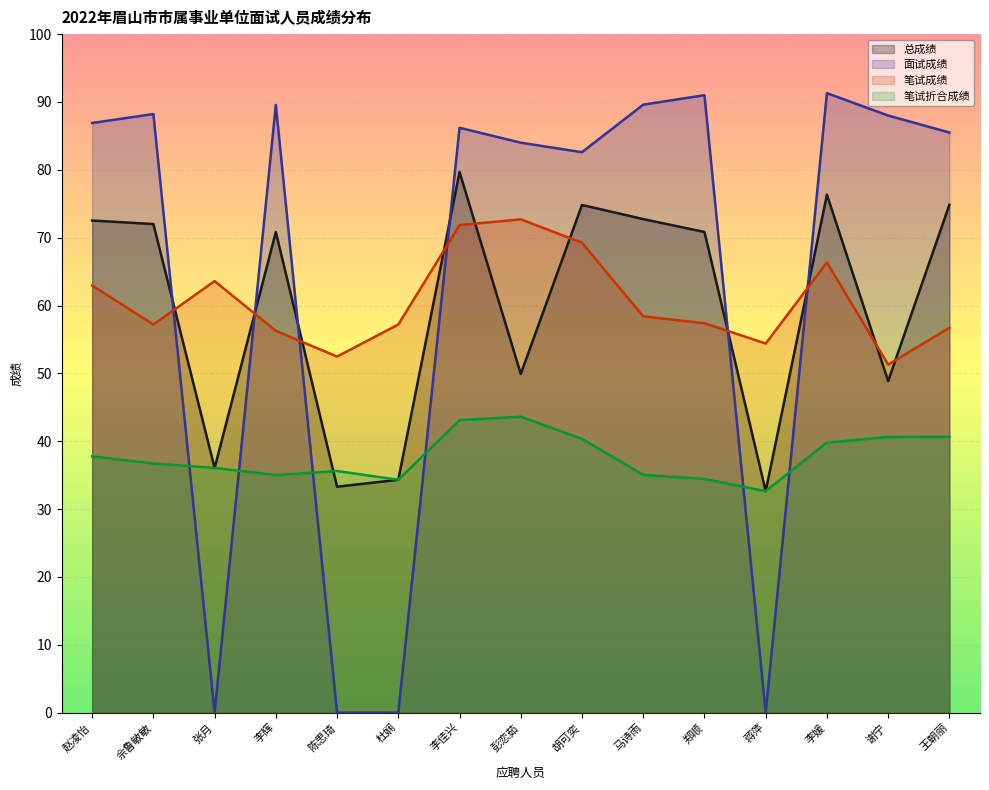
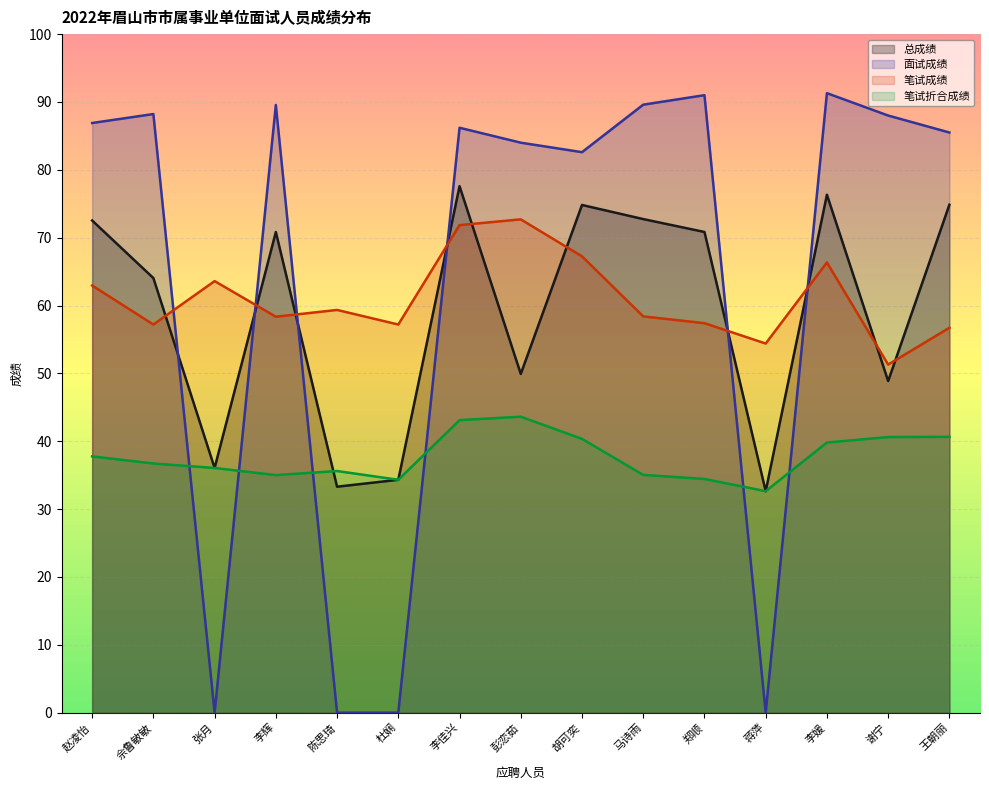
总成绩, 佘鲁敏敏: 72 -> 64
笔试成绩, 李辉: 56 -> 58
笔试成绩, 陈思琦: 52 -> 59
总成绩, 李佳兴: 80 -> 78
笔试成绩, 胡可奕: 69 -> 67
